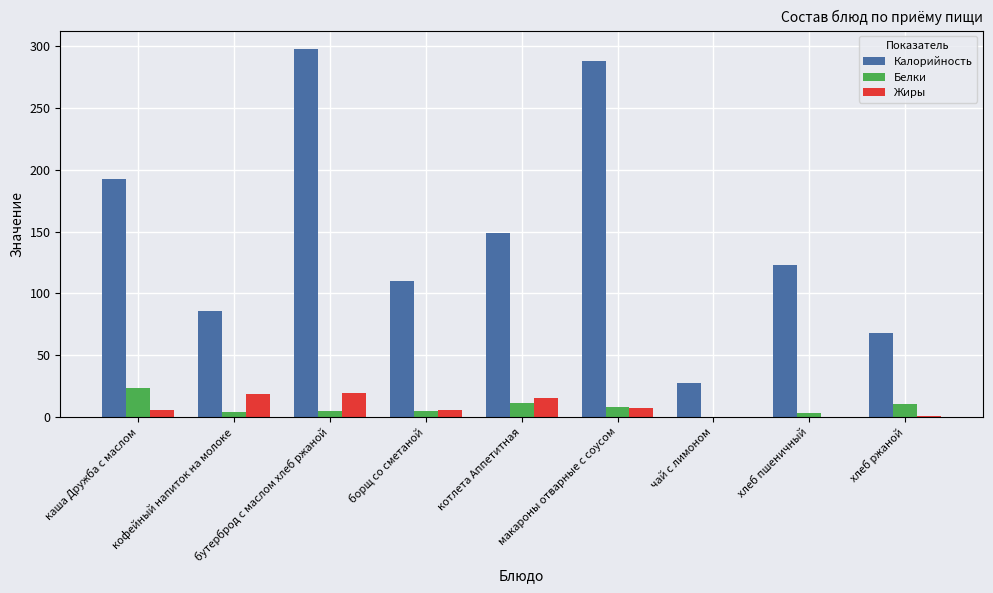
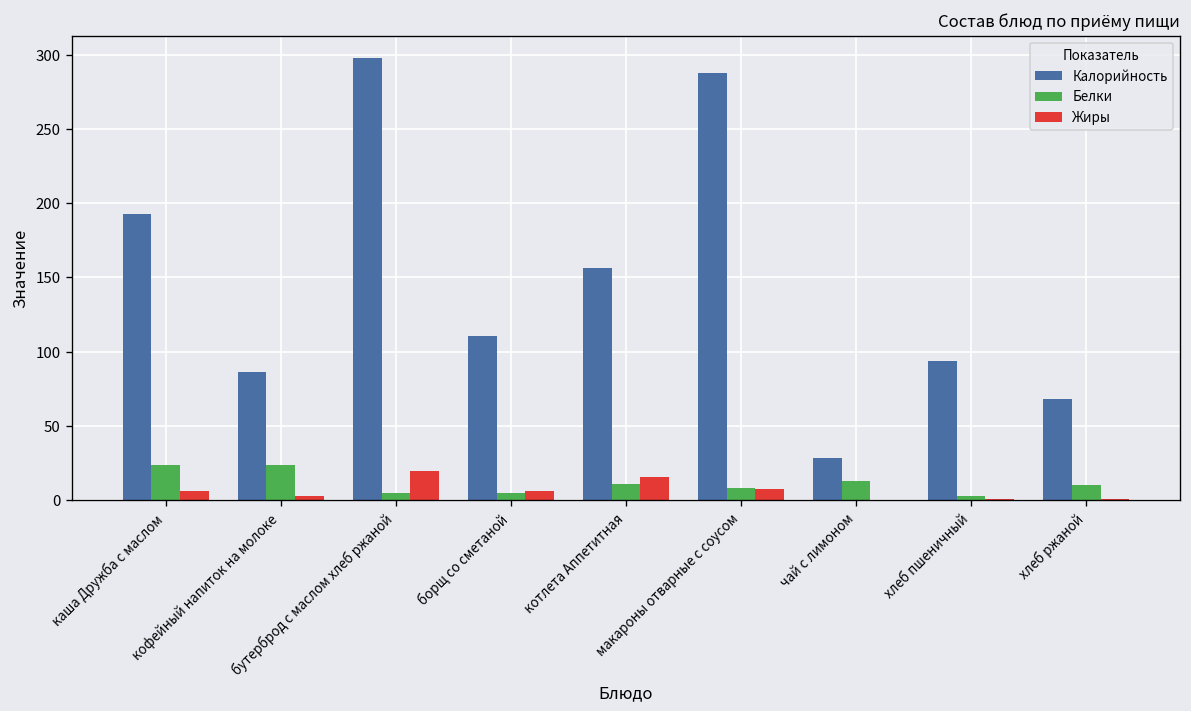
Белки, кофейный напиток на молоке: 4 -> 23
Жиры, кофейный напиток на молоке: 19 -> 3
Калорийность, котлета Аппетитная: 149 -> 156
Белки, чай с лимоном: 0 -> 13
Калорийность, хлеб пшеничный: 123 -> 94
